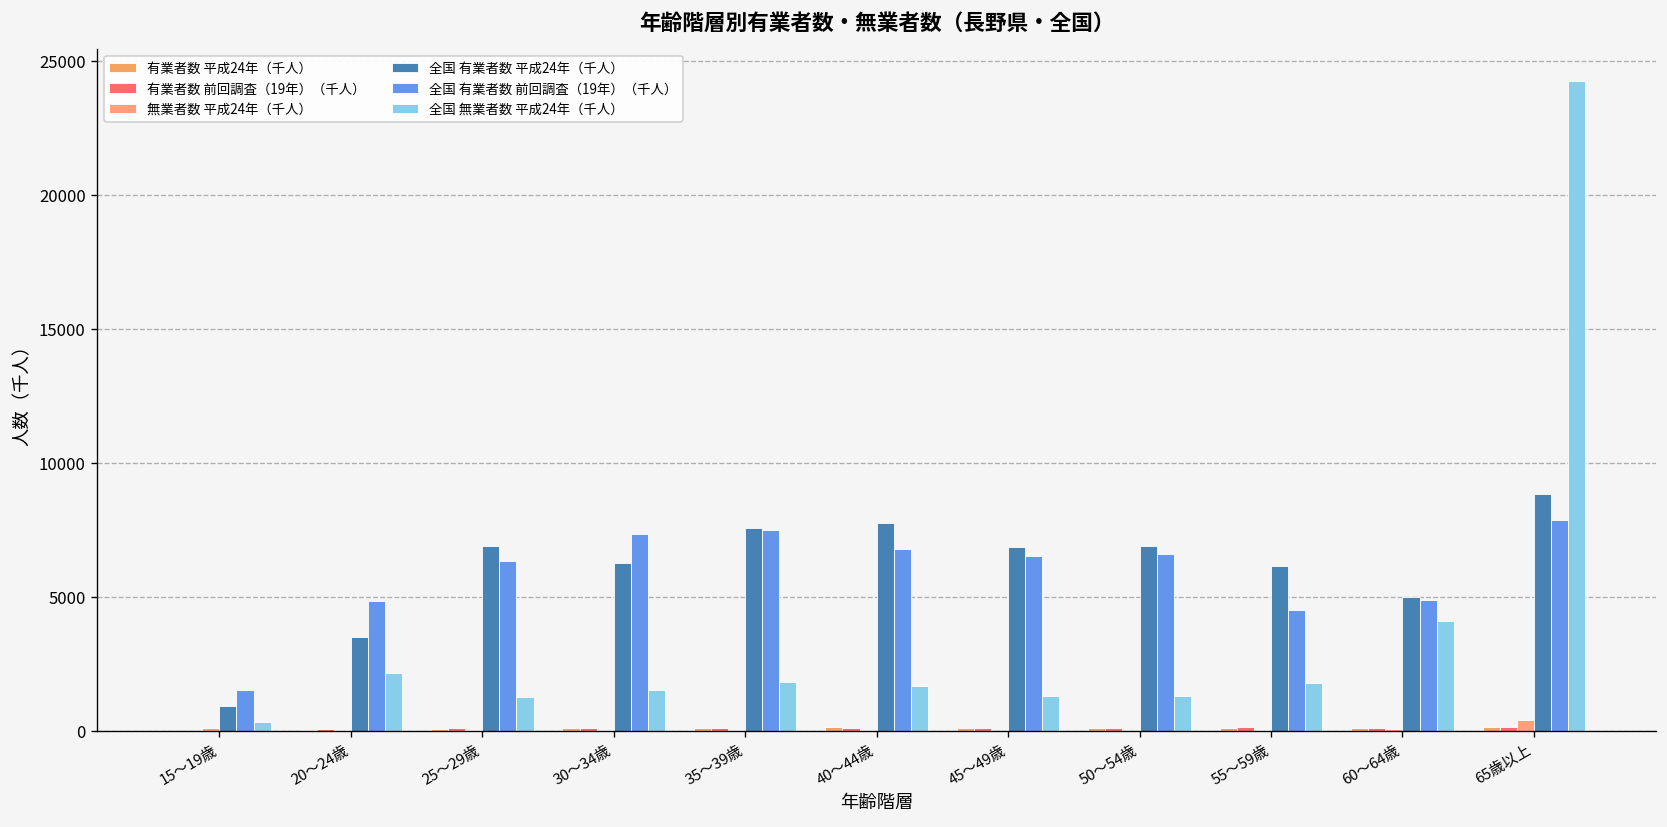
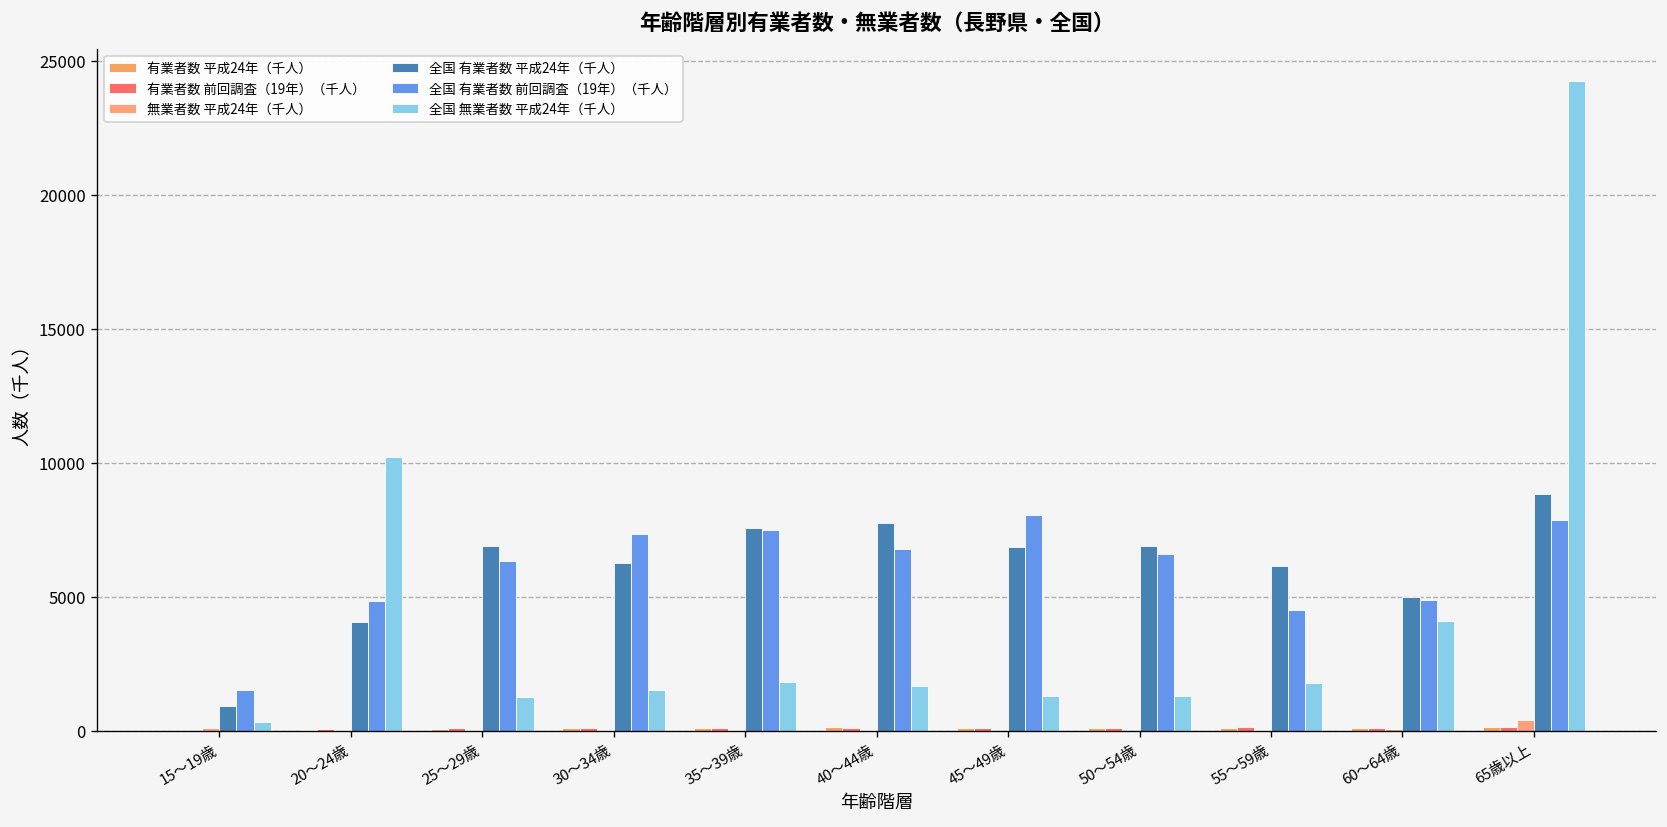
全国 有業者数 平成24年（千人）, 20～24歳: 3500 -> 4100
全国 無業者数 平成24年（千人）, 20～24歳: 2200 -> 10200
全国 有業者数 前回調査（19年）（千人）, 45～49歳: 6500 -> 8000
